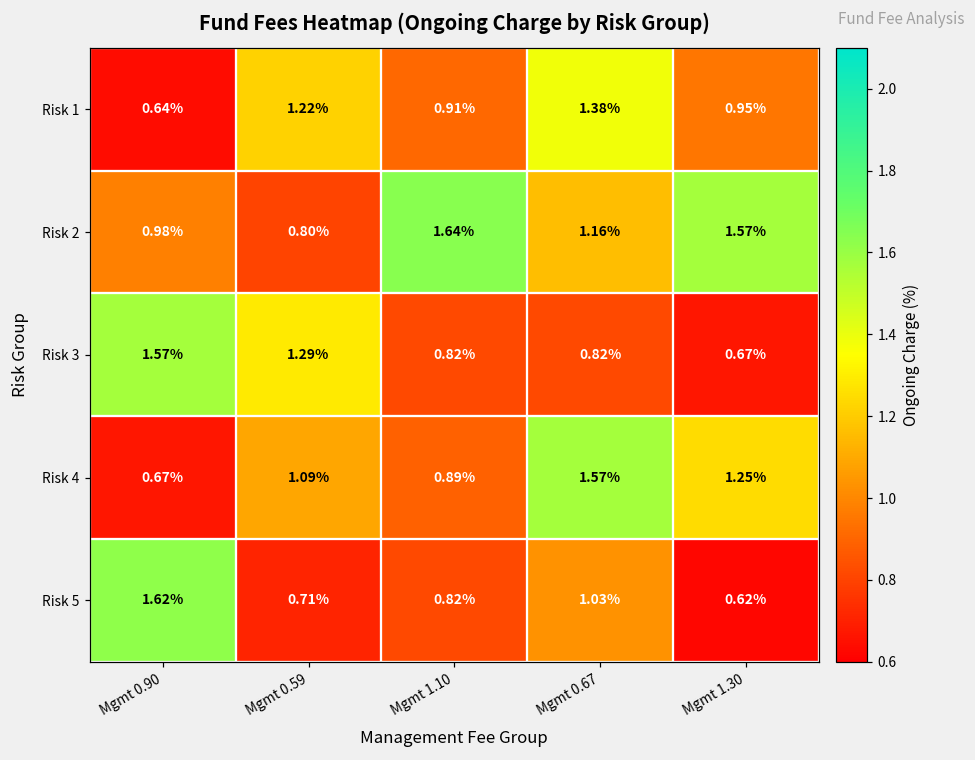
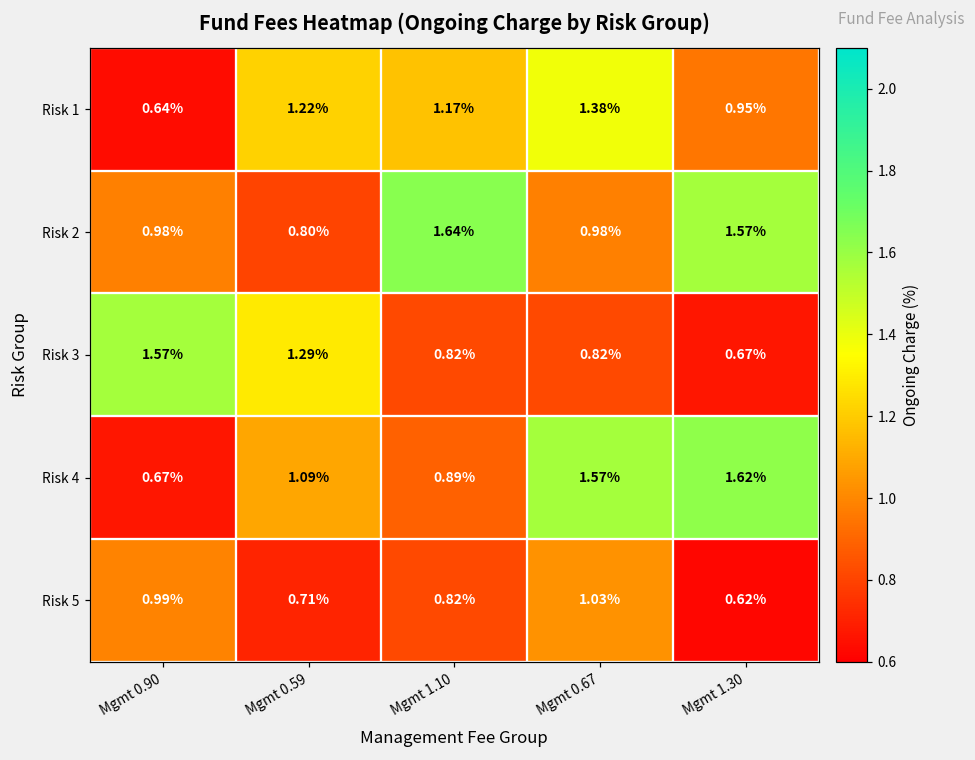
Risk 1, Mgmt 1.10: 0.91% -> 1.17%
Risk 2, Mgmt 0.67: 1.16% -> 0.98%
Risk 4, Mgmt 1.30: 1.25% -> 1.62%
Risk 5, Mgmt 0.90: 1.62% -> 0.99%
